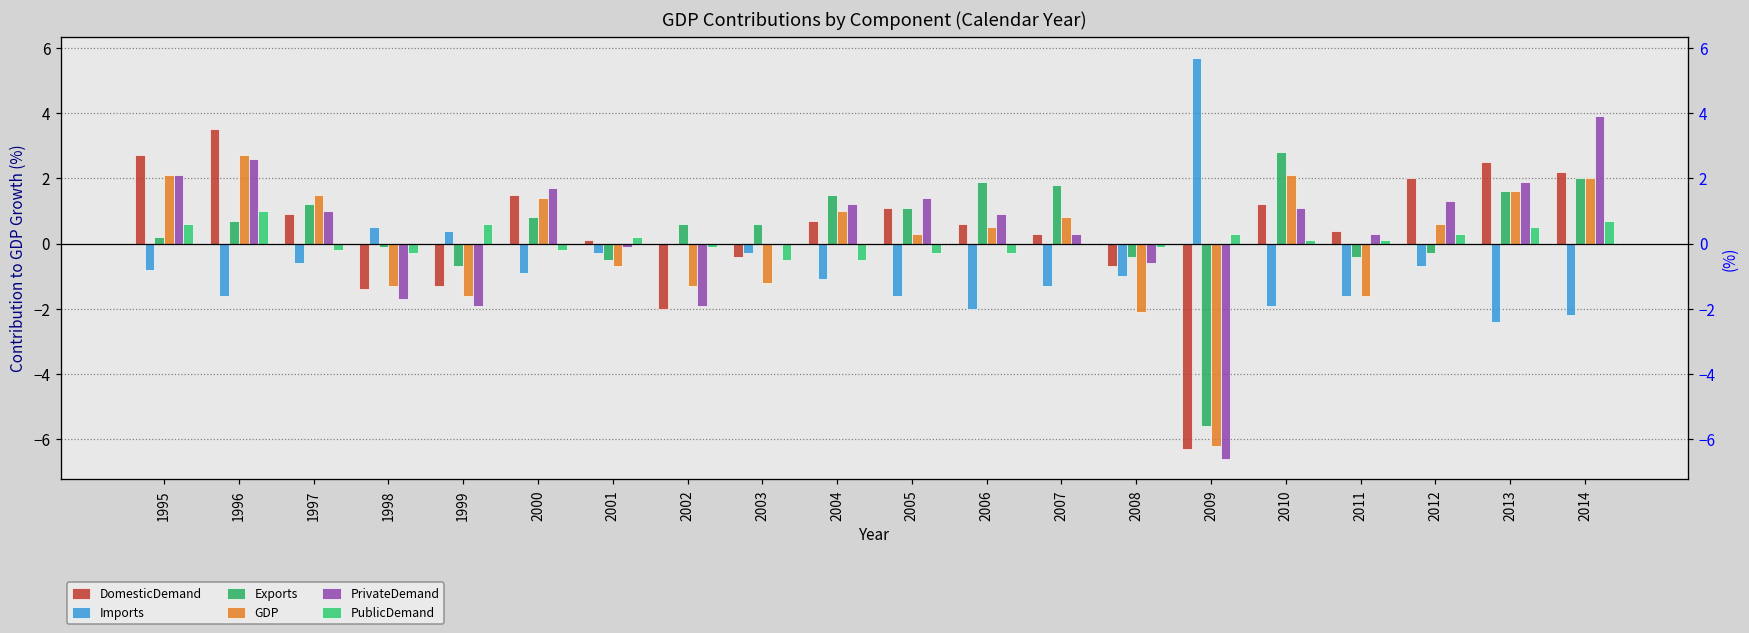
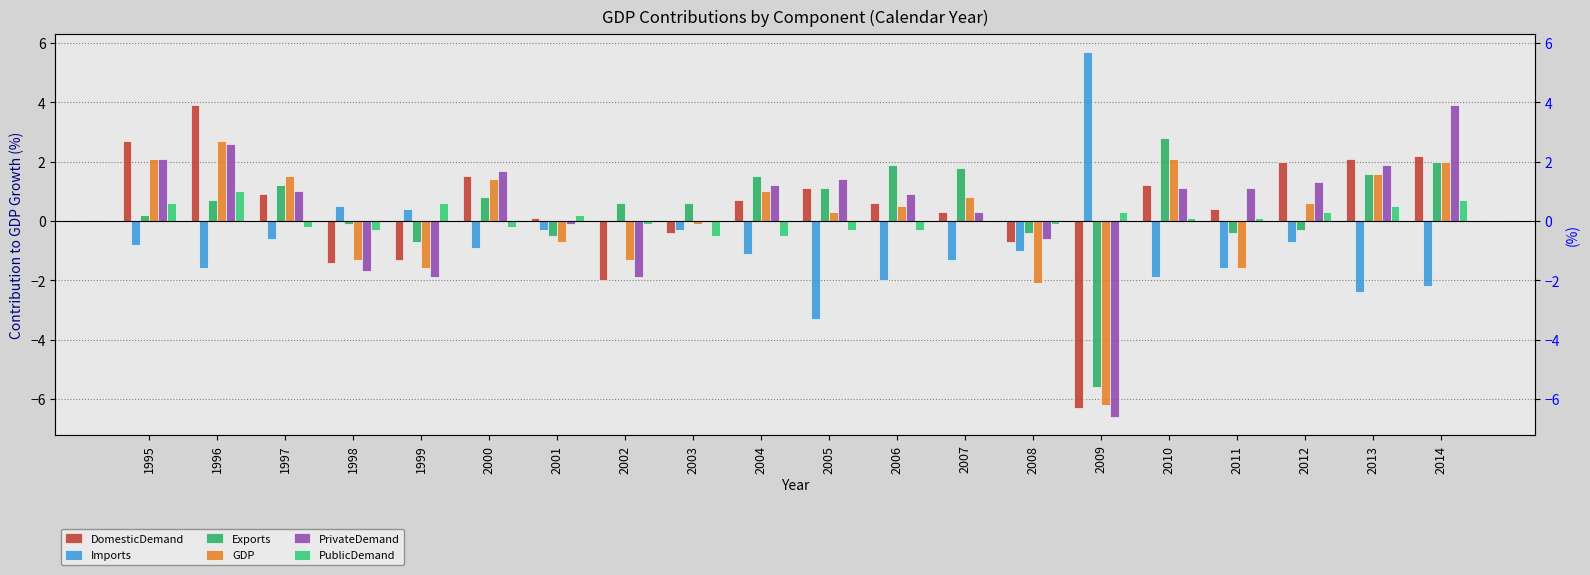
DomesticDemand, 1996: 3.5 -> 3.9
GDP, 2003: -1.2 -> -0.1
Imports, 2005: -1.6 -> -3.3
PrivateDemand, 2011: 0.3 -> 1.1
DomesticDemand, 2013: 2.5 -> 2.1
